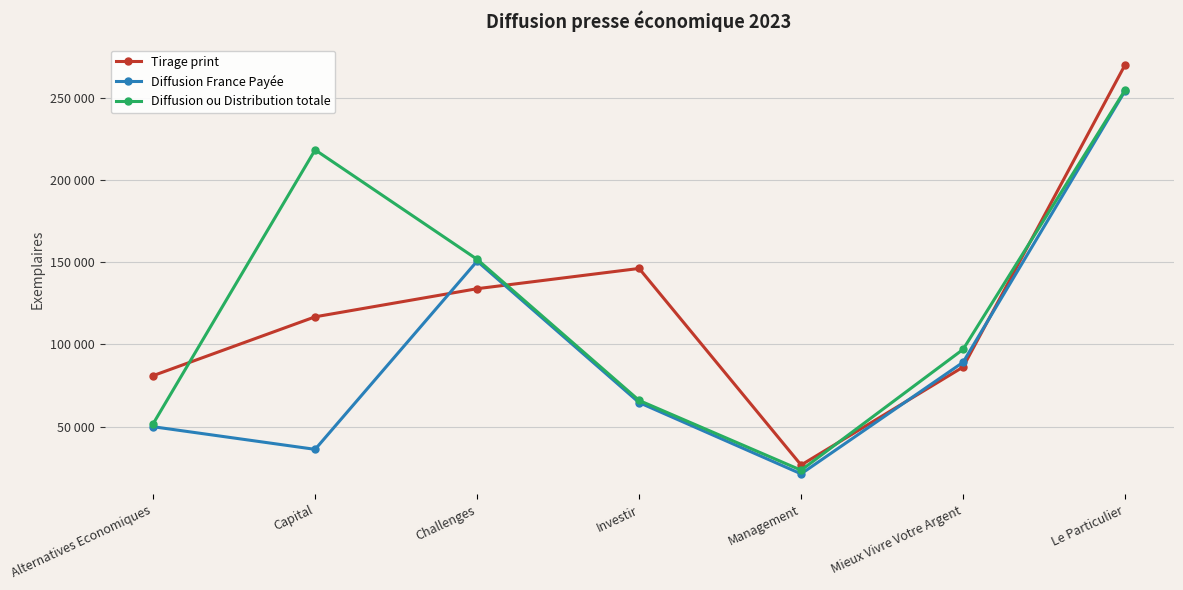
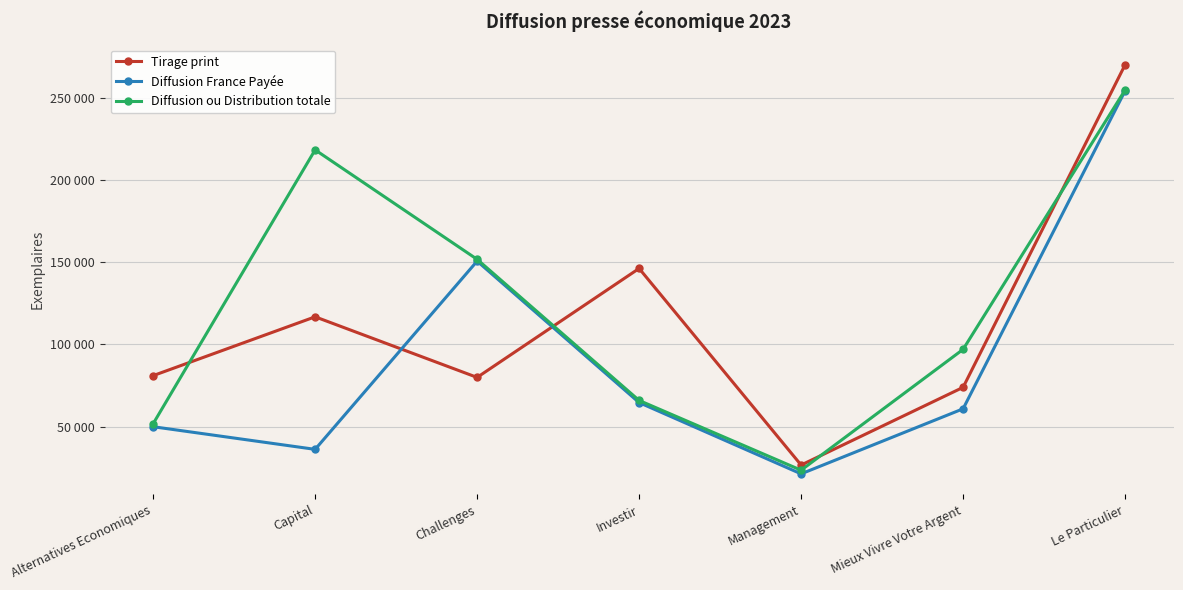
Tirage print, Challenges: 134000 -> 80000
Tirage print, Mieux Vivre Votre Argent: 86000 -> 74000
Diffusion France Payée, Mieux Vivre Votre Argent: 89000 -> 61000
